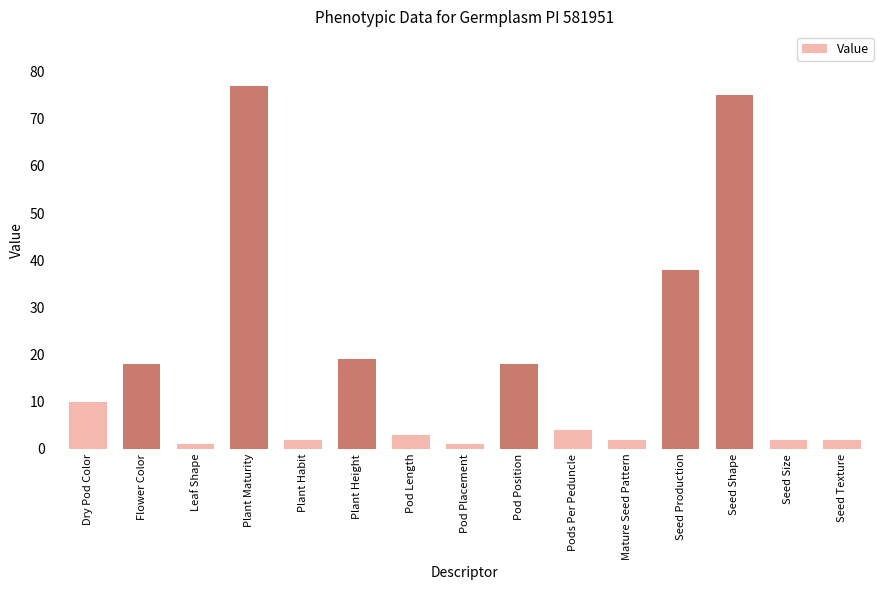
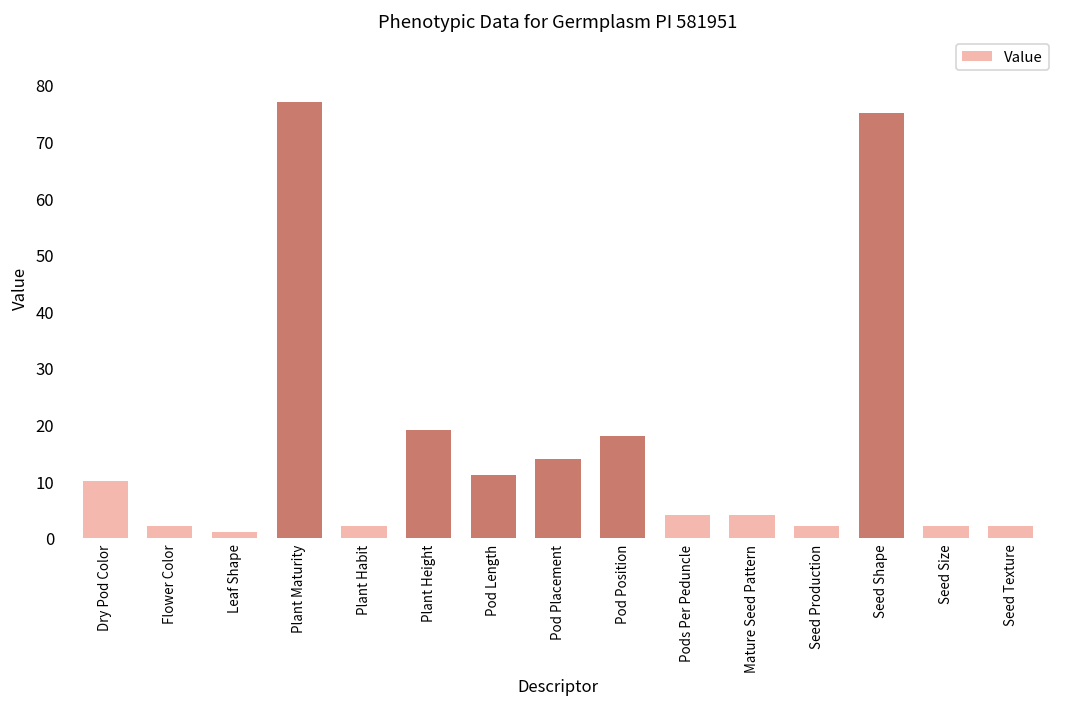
Flower Color: 18 -> 2
Pod Length: 3 -> 11
Pod Placement: 1 -> 14
Mature Seed Pattern: 2 -> 4
Seed Production: 38 -> 2
